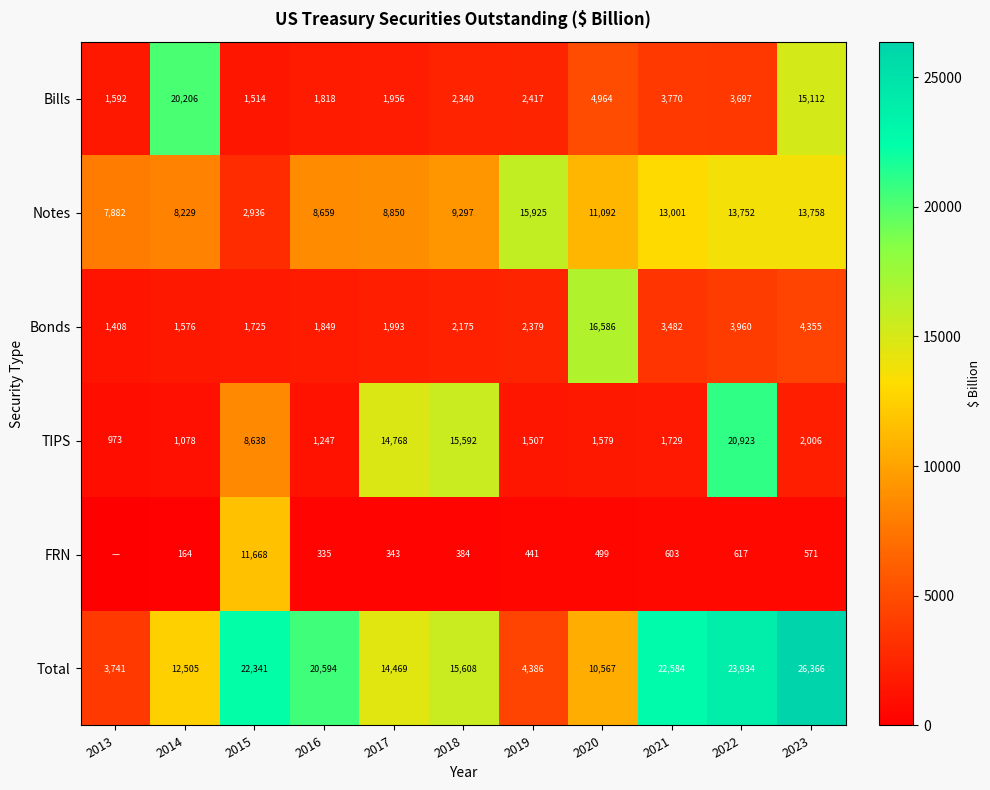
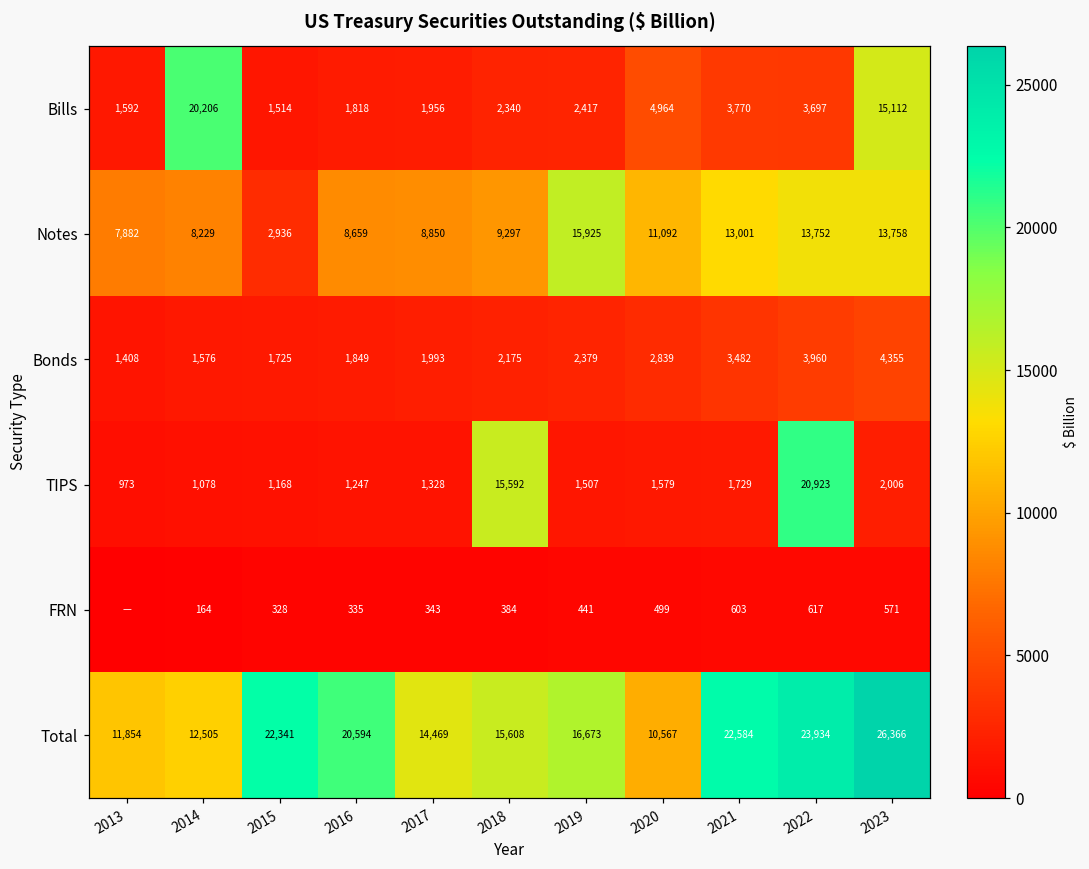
Bonds, 2020: 16,586 -> 2,839
TIPS, 2015: 8,638 -> 1,168
TIPS, 2017: 14,768 -> 1,328
FRN, 2015: 11,668 -> 328
Total, 2013: 3,741 -> 11,854
Total, 2019: 4,386 -> 16,673
